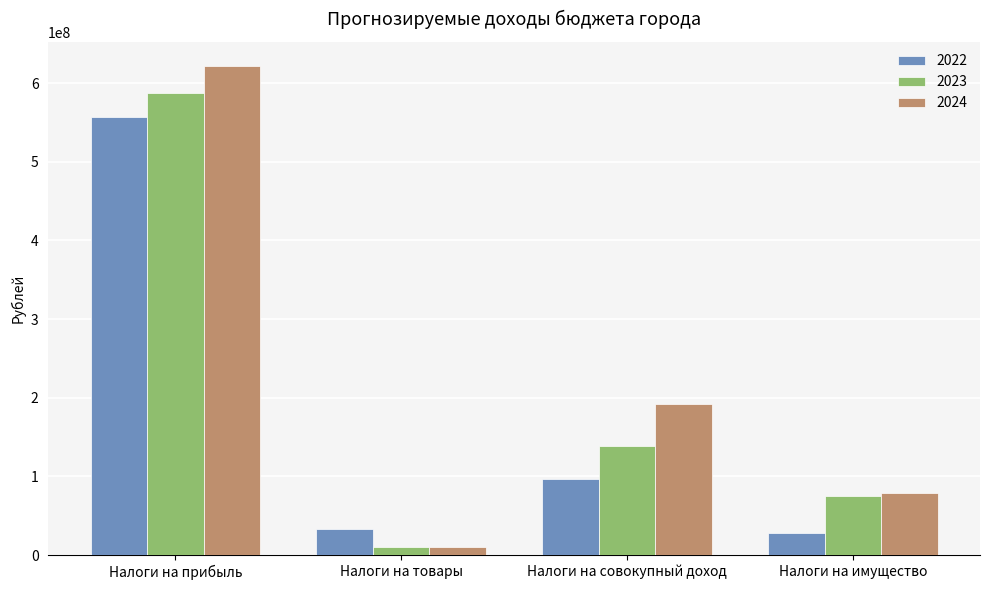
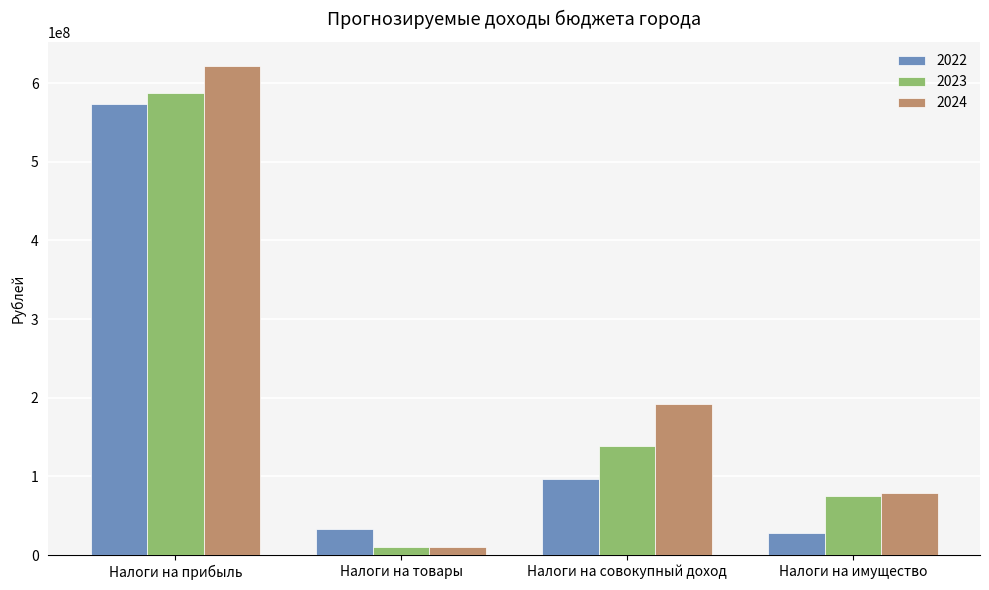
2022, Налоги на прибыль: 560000000 -> 570000000
